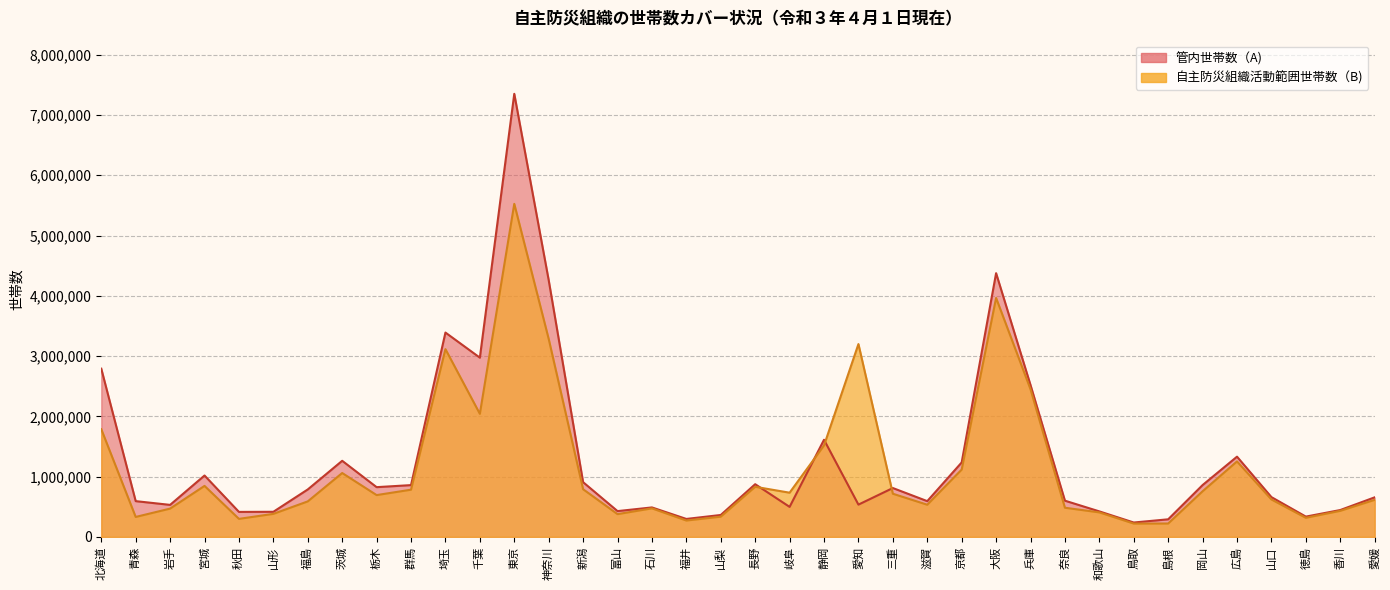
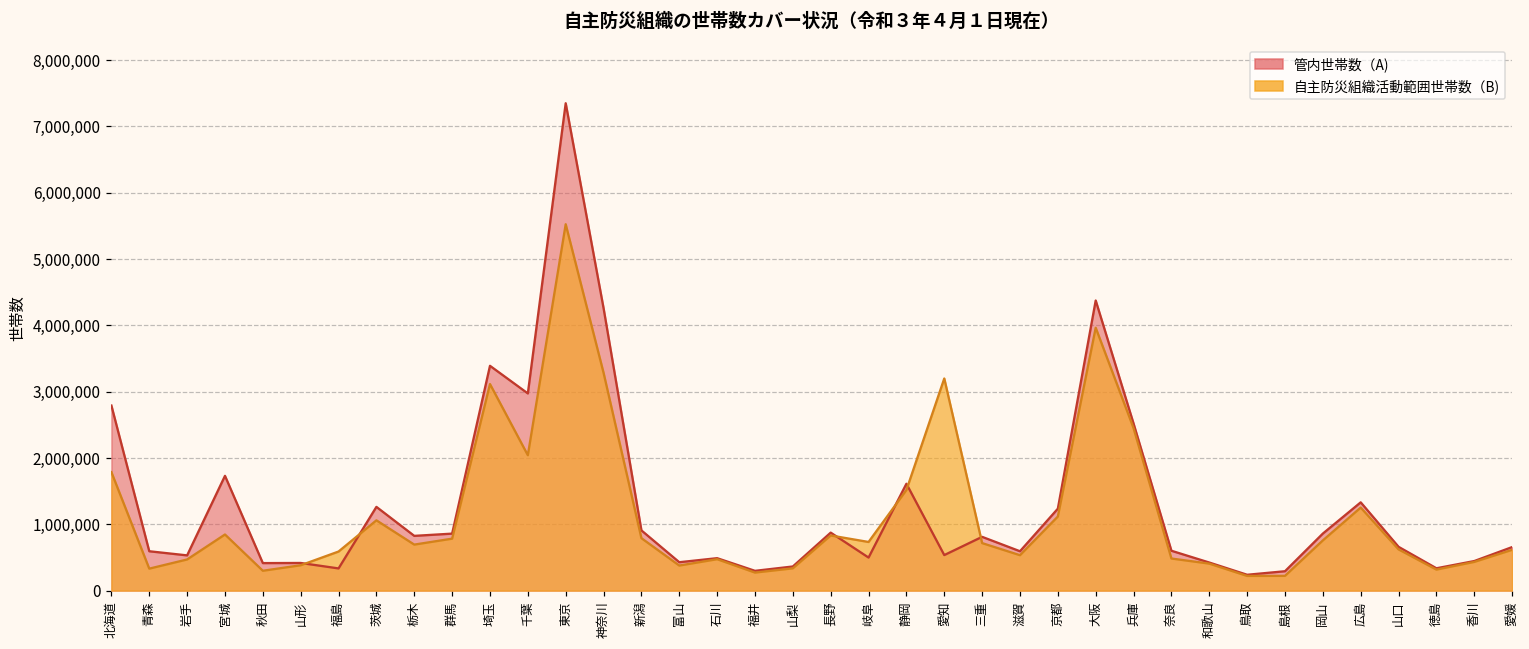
管内世帯数（A), 宮城: 1,000,000 -> 1,700,000
管内世帯数（A), 福島: 800,000 -> 300,000
